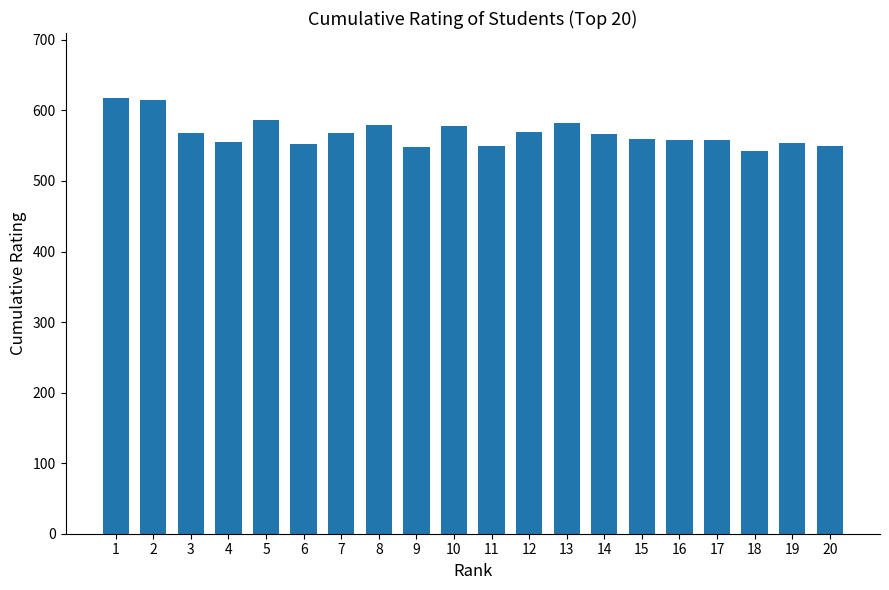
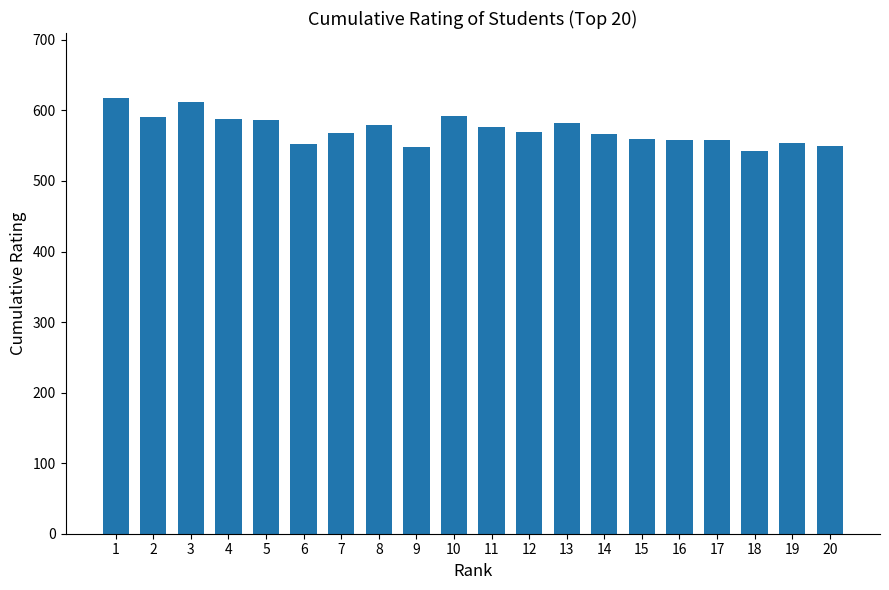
2: 610 -> 590
3: 570 -> 610
4: 560 -> 590
10: 580 -> 590
11: 550 -> 580
